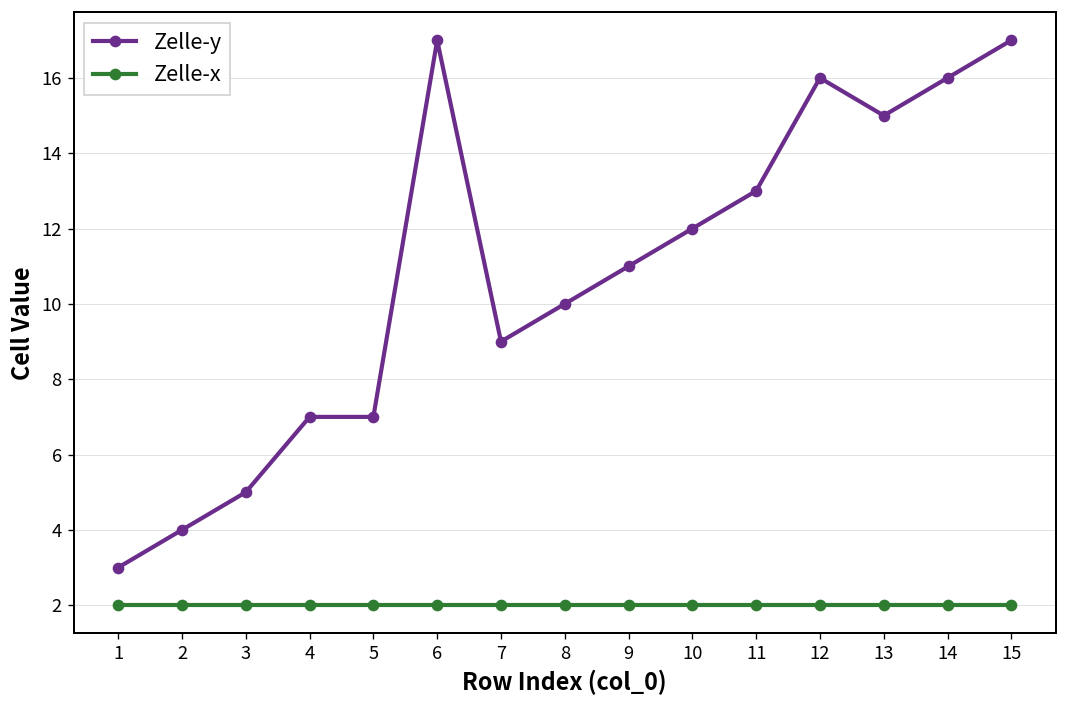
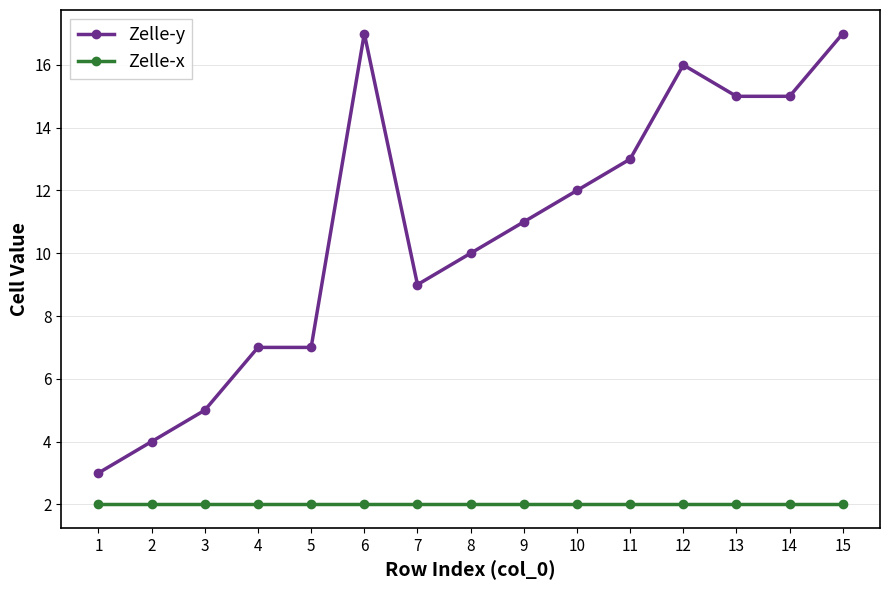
Zelle-y, 14: 16 -> 15
